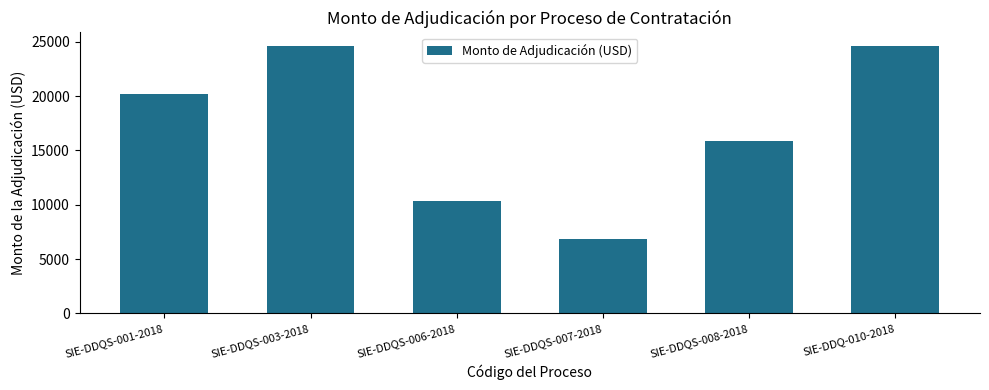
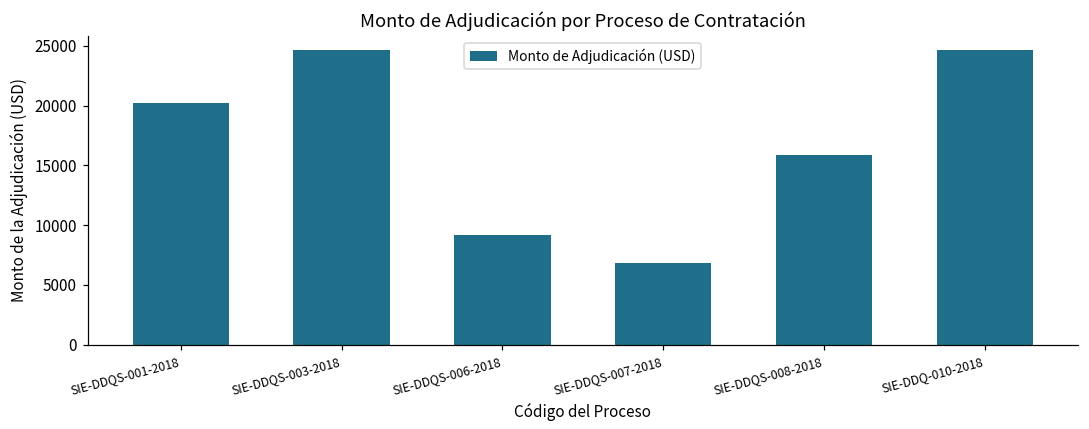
SIE-DDQS-006-2018: 10300 -> 9200
